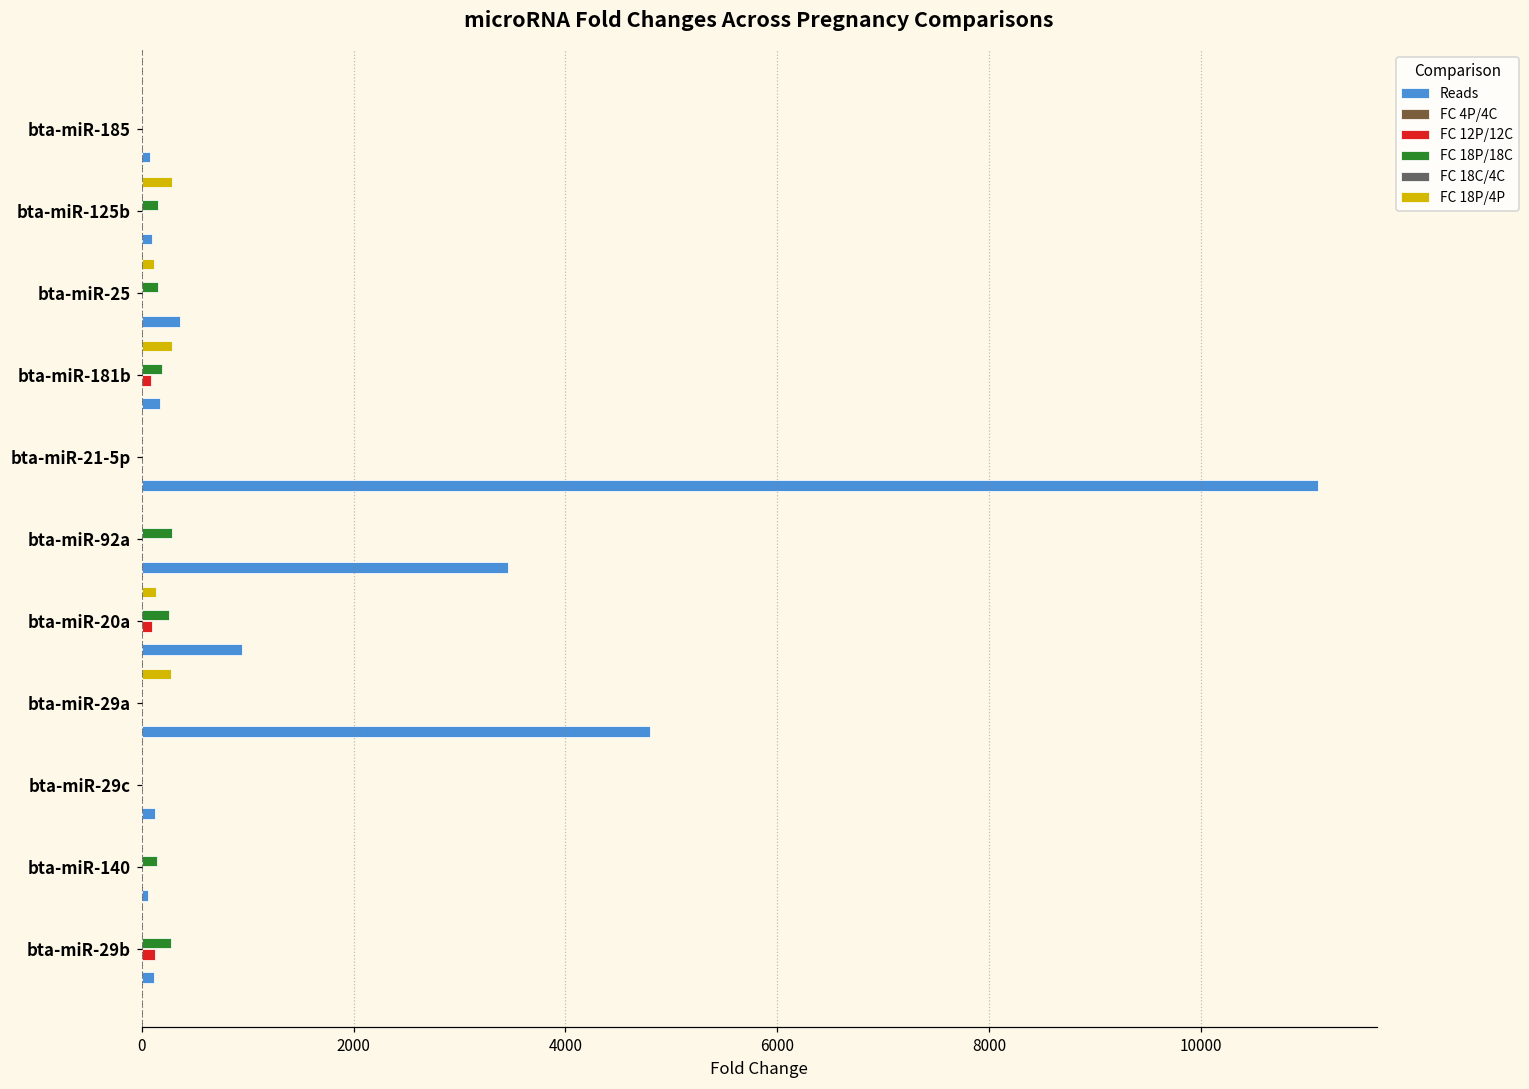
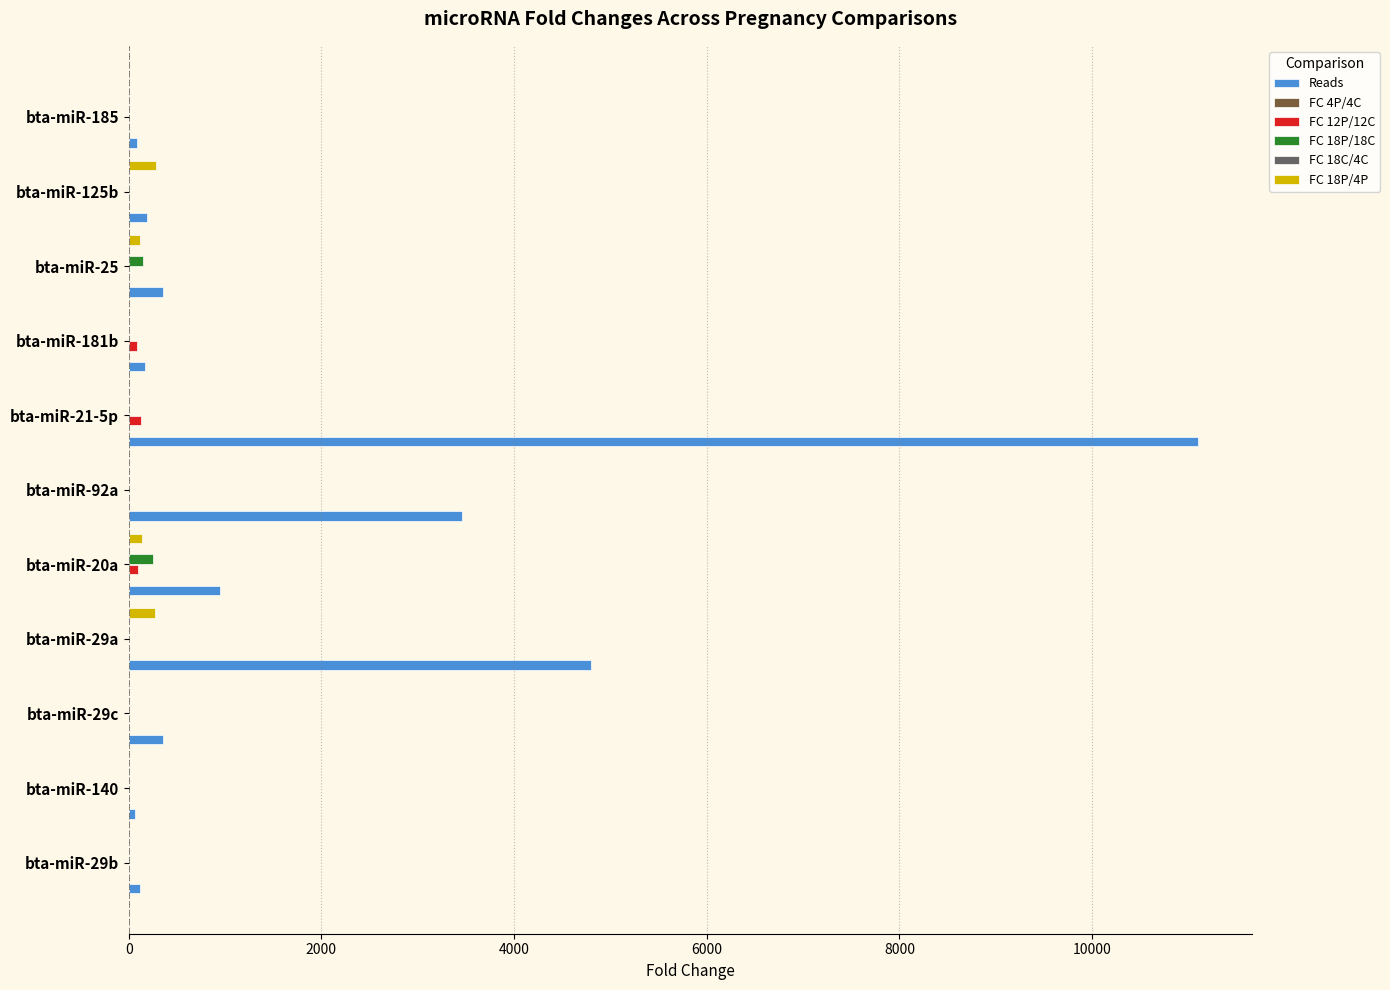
FC 18P/18C, bta-miR-125b: 200 -> 0
Reads, bta-miR-125b: 100 -> 200
FC 18P/4P, bta-miR-181b: 300 -> 0
FC 18P/18C, bta-miR-181b: 200 -> 0
FC 12P/12C, bta-miR-21-5p: 0 -> 100
FC 18P/18C, bta-miR-92a: 300 -> 0
Reads, bta-miR-29c: 100 -> 400
FC 18P/18C, bta-miR-140: 100 -> 0
FC 18P/18C, bta-miR-29b: 300 -> 0
FC 12P/12C, bta-miR-29b: 100 -> 0
